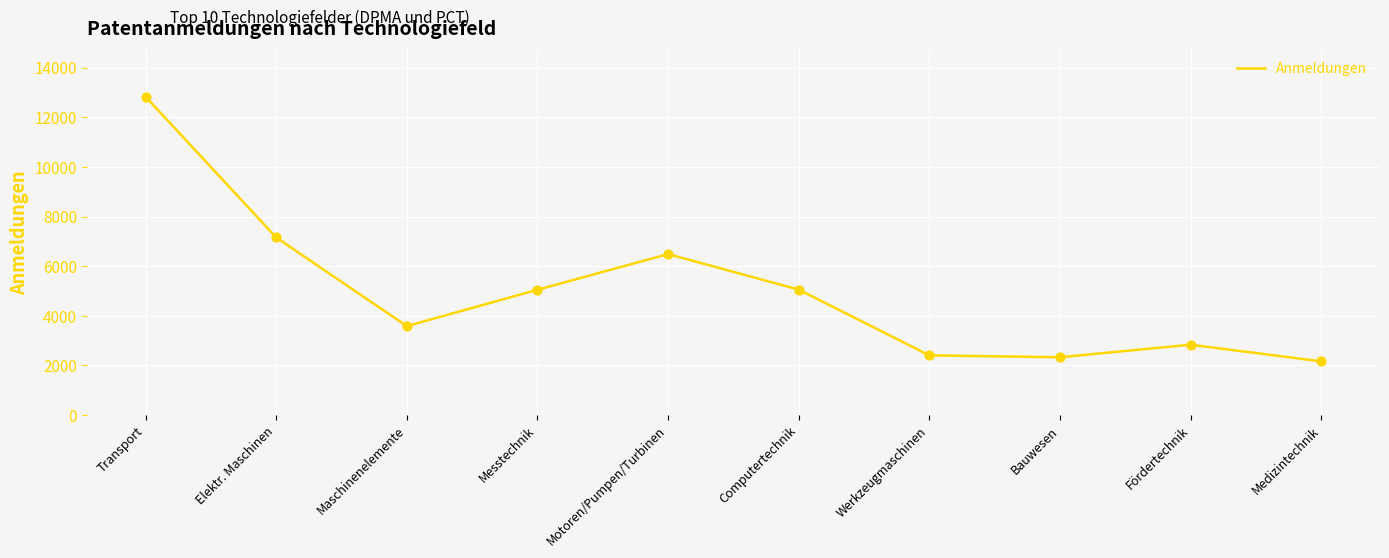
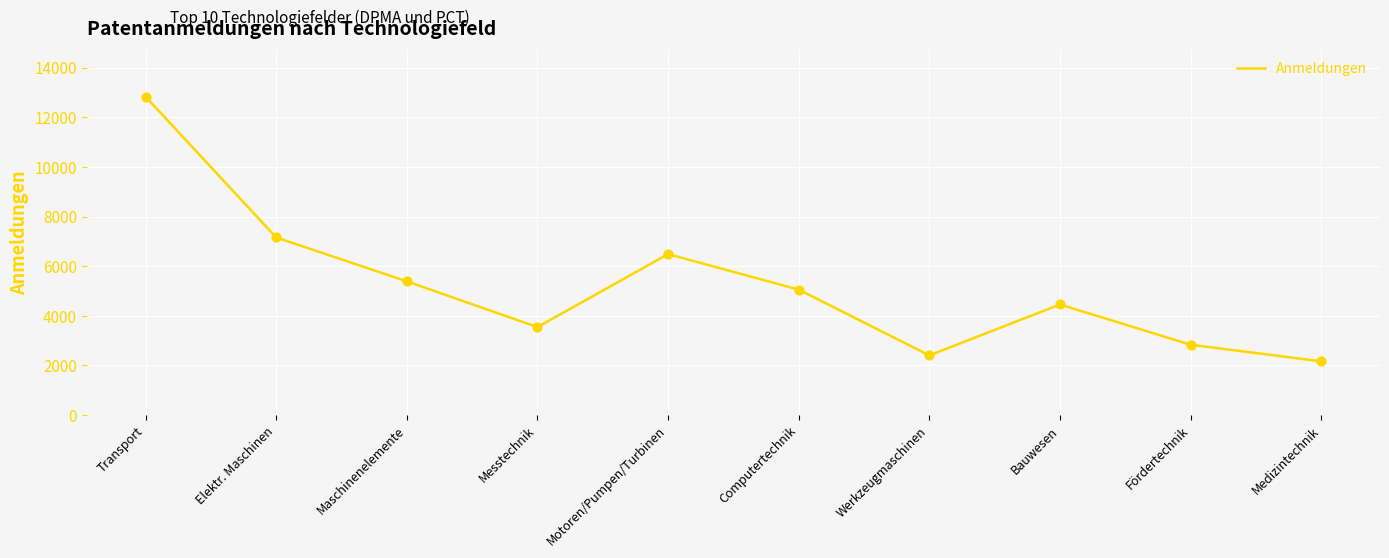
Maschinenelemente: 3600 -> 5400
Messtechnik: 5100 -> 3500
Bauwesen: 2300 -> 4500
